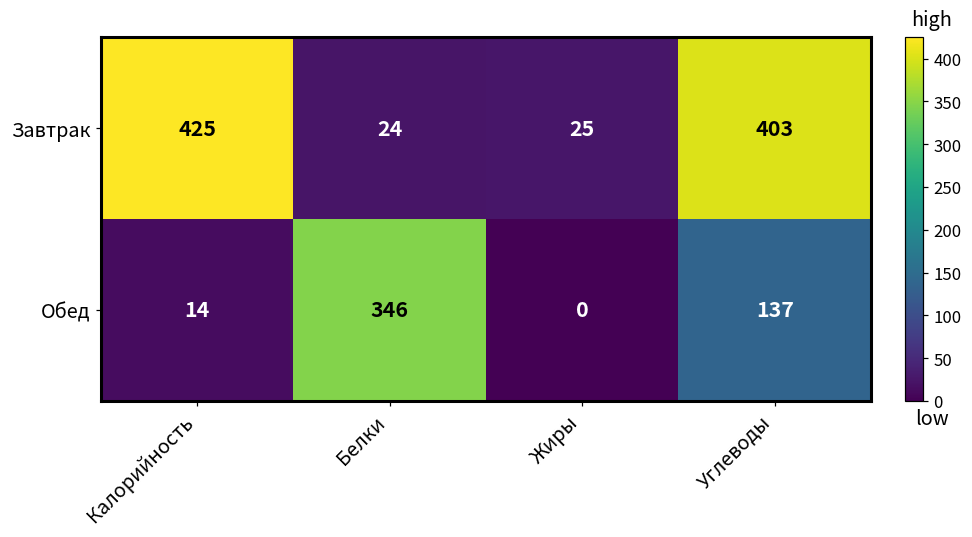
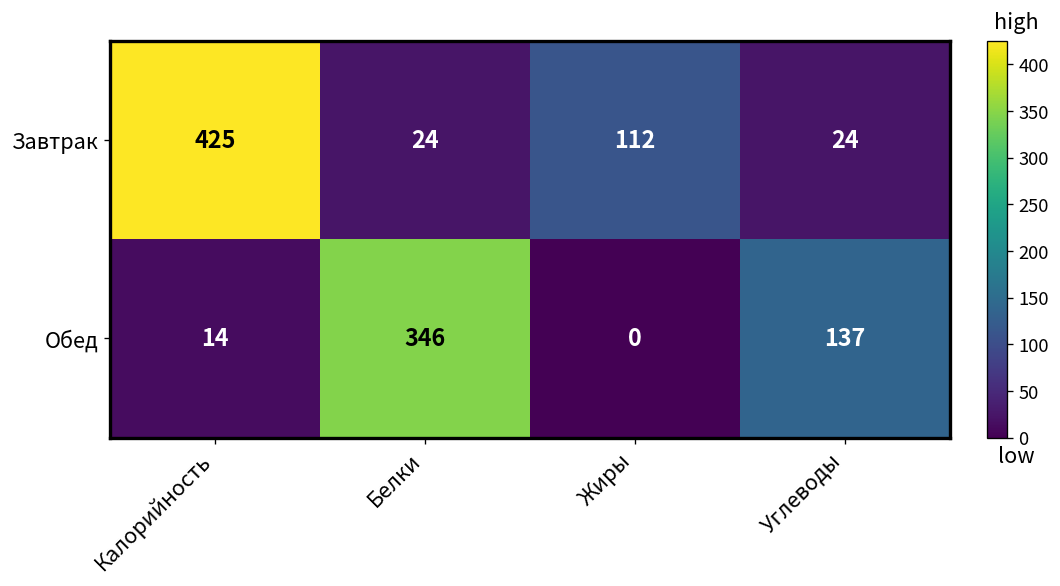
Завтрак, Жиры: 25 -> 112
Завтрак, Углеводы: 403 -> 24
